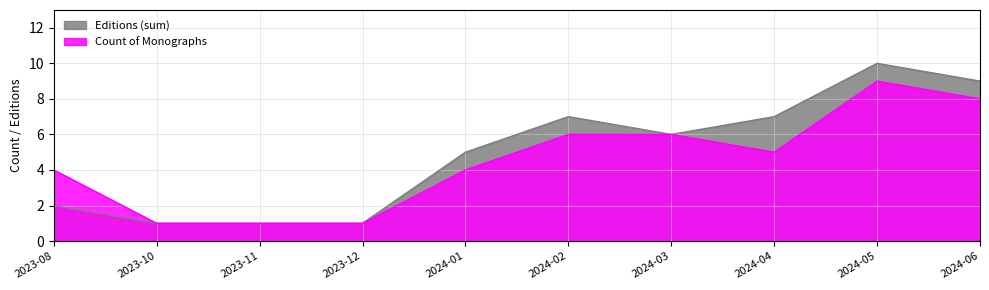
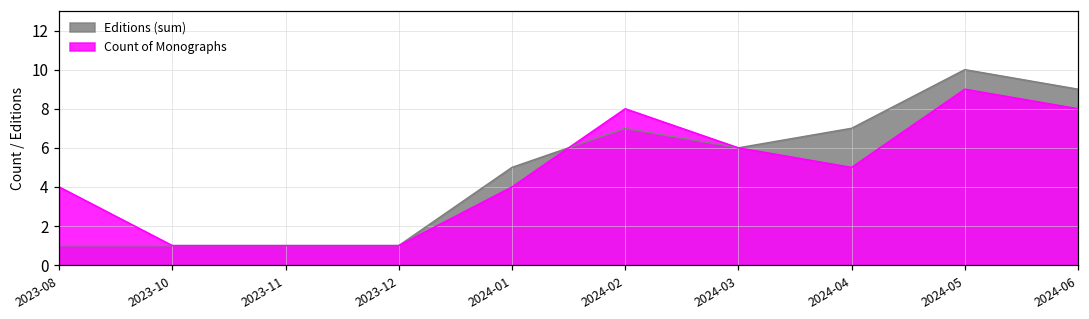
Editions (sum), 2023-08: 2 -> 1
Count of Monographs, 2024-02: 6 -> 8
